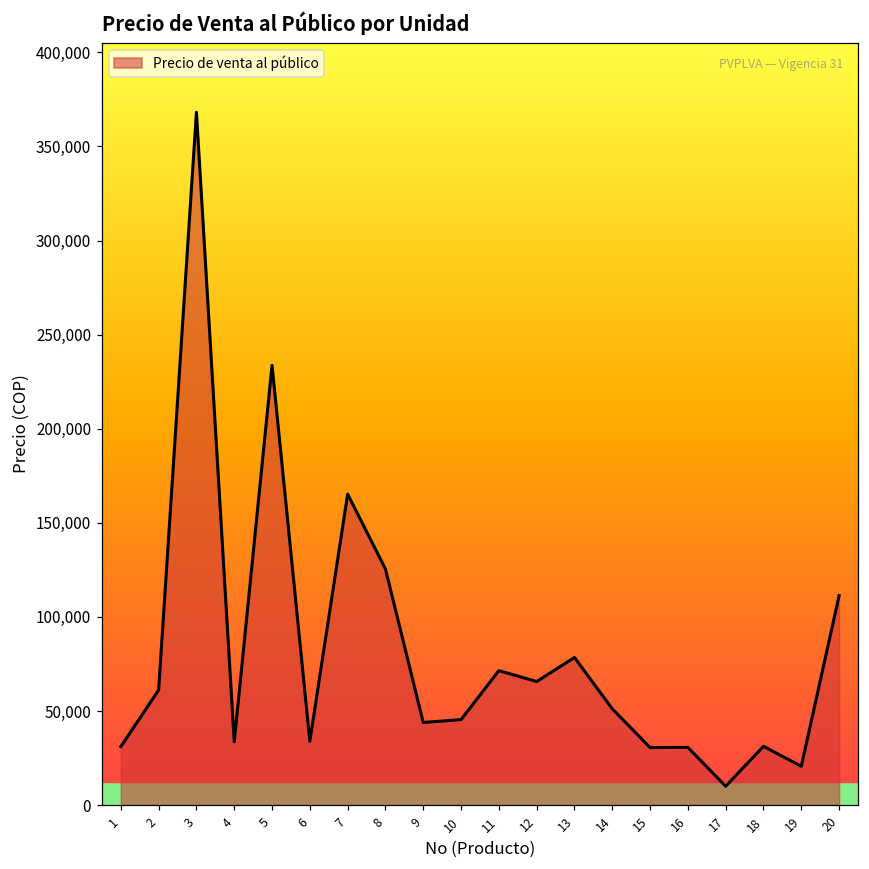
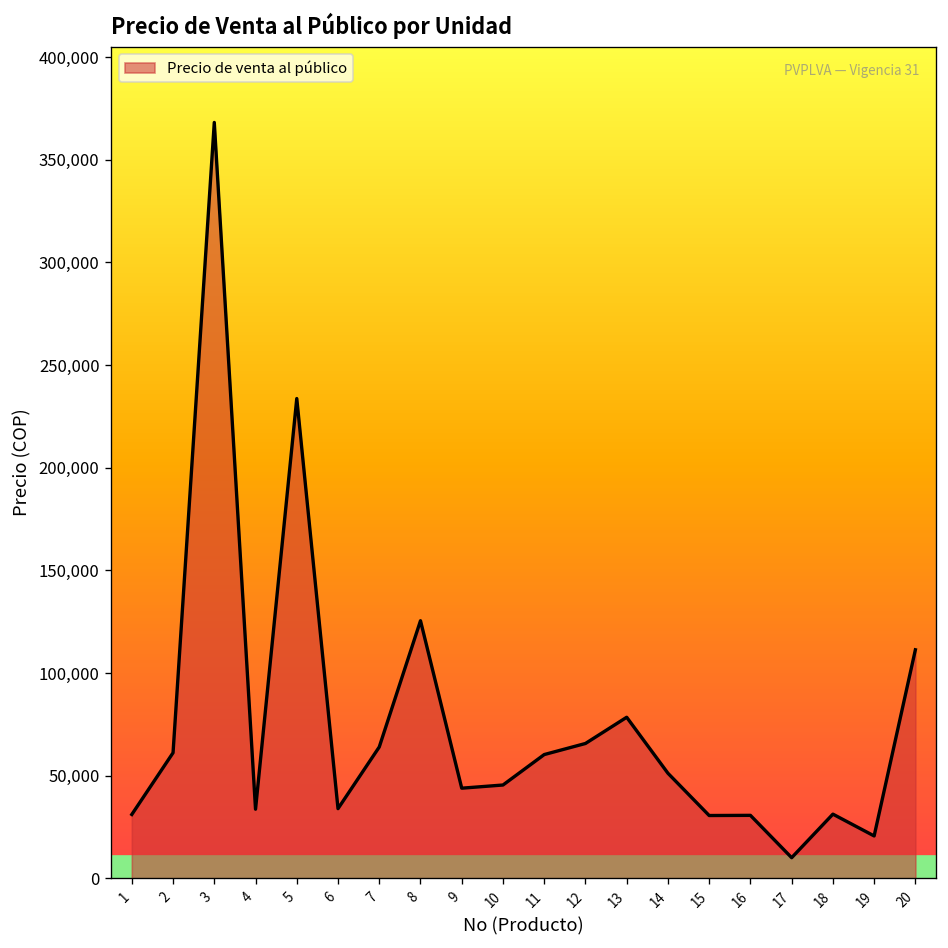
7: 165,000 -> 64,000
11: 71,000 -> 60,000
